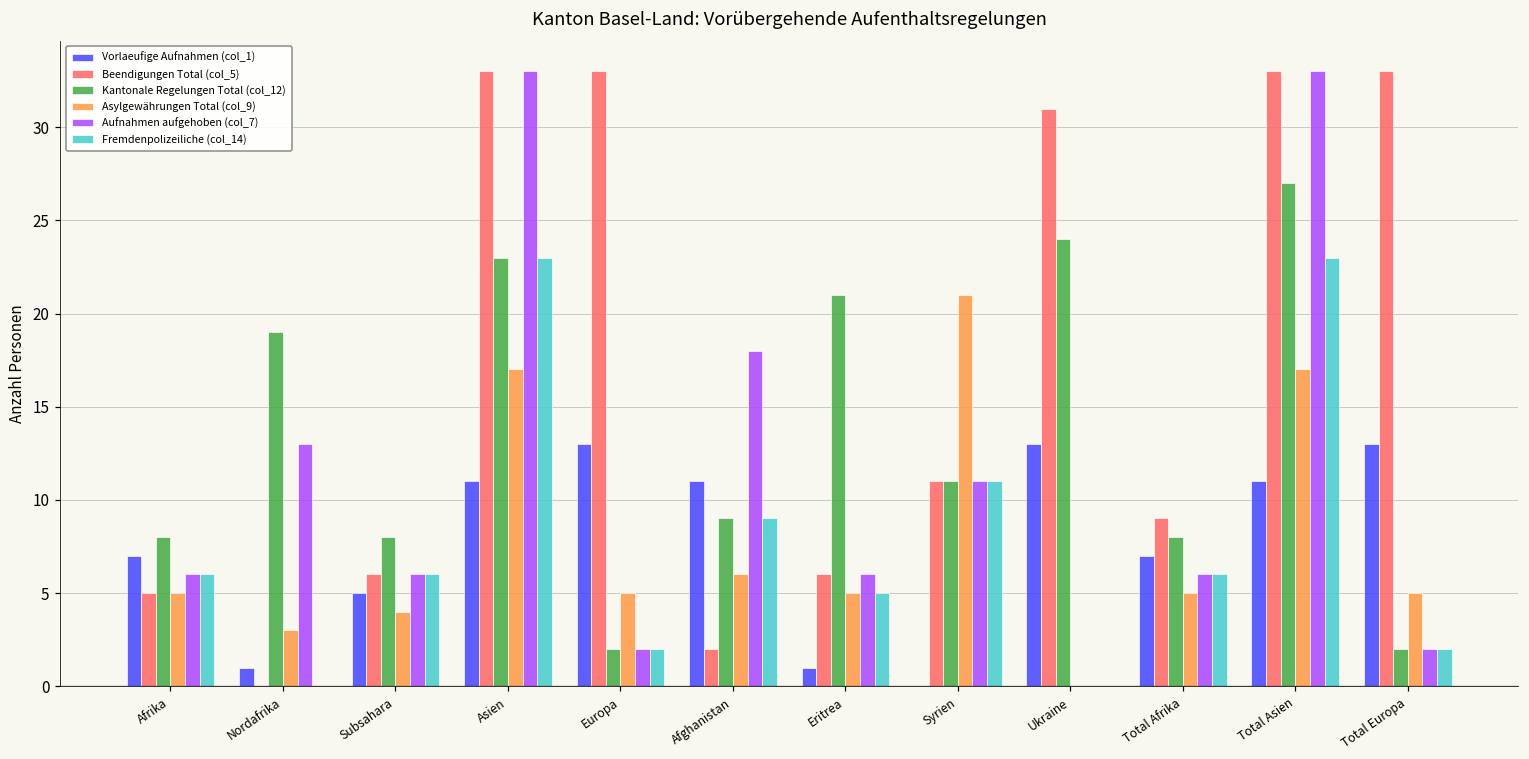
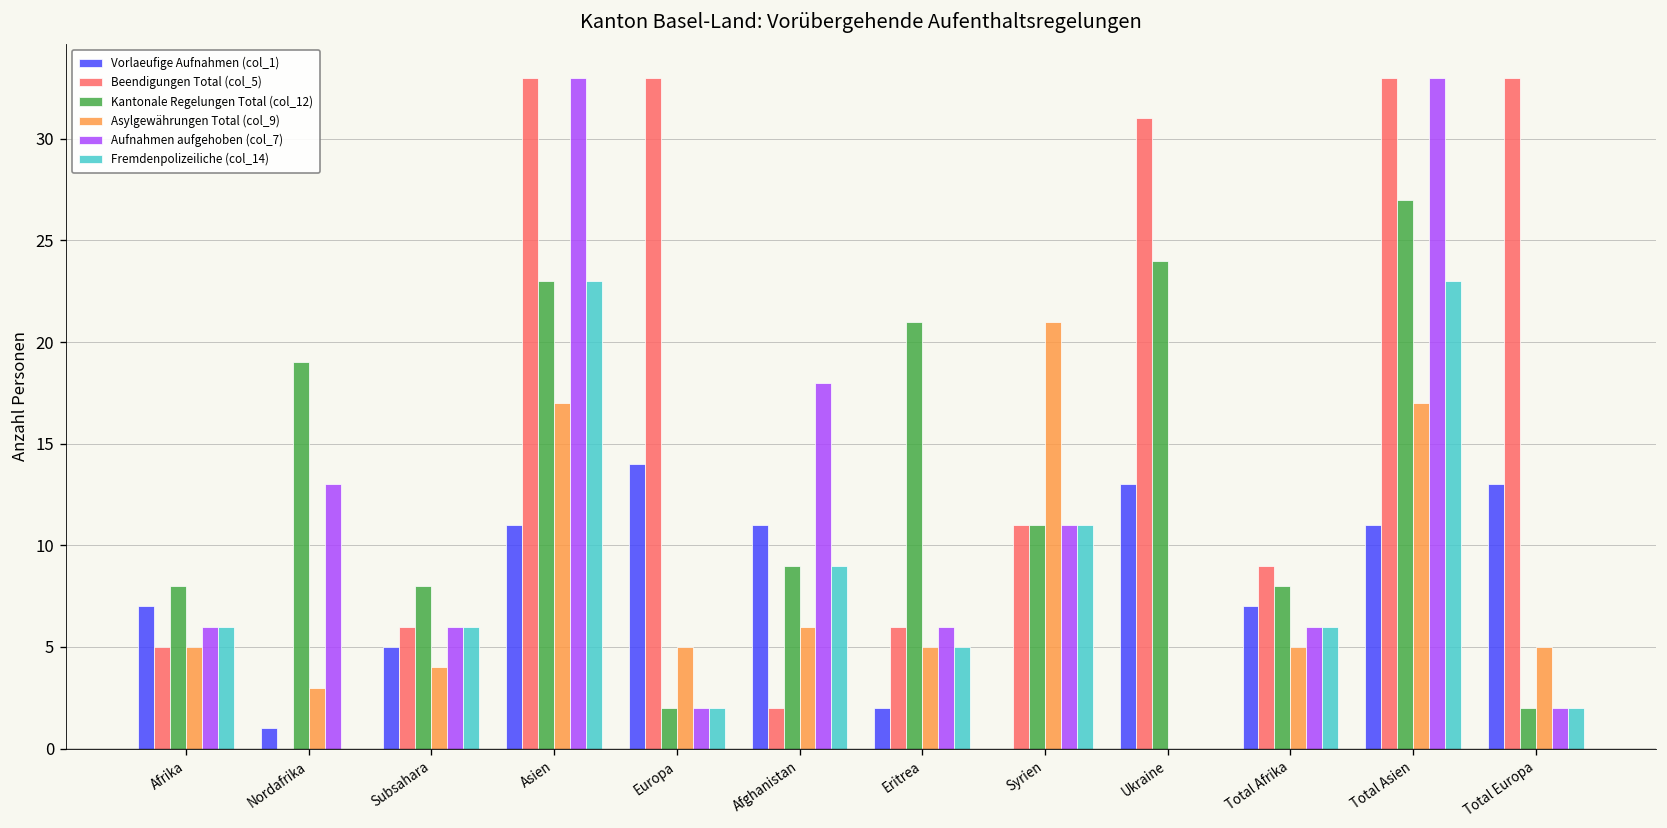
Vorlaeufige Aufnahmen (col_1), Europa: 13 -> 14
Vorlaeufige Aufnahmen (col_1), Eritrea: 1 -> 2
